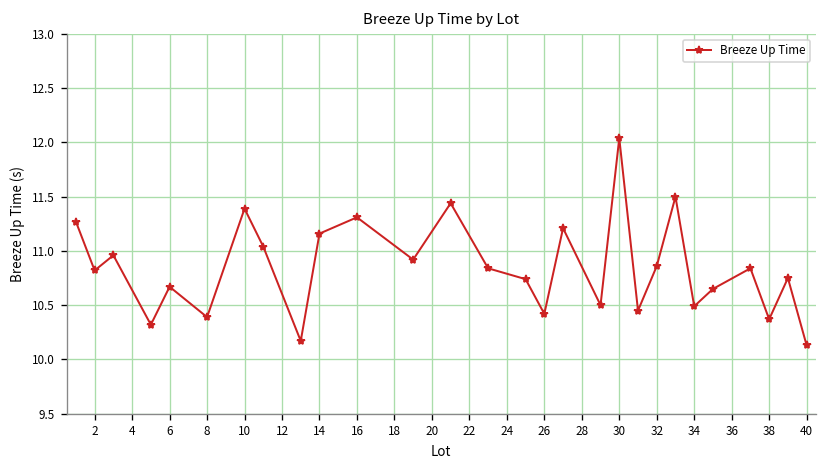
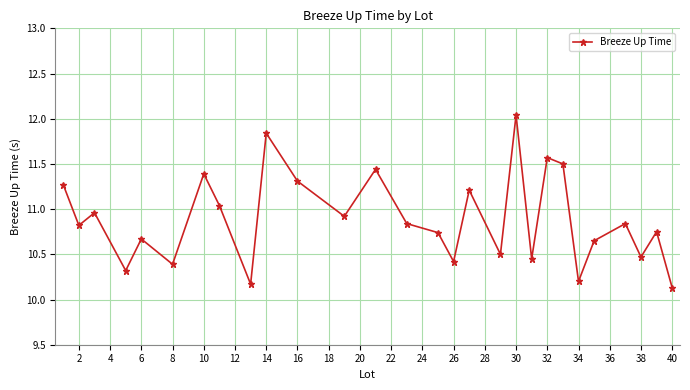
14: 11.2 -> 11.8
32: 10.9 -> 11.6
34: 10.5 -> 10.2
38: 10.4 -> 10.5
